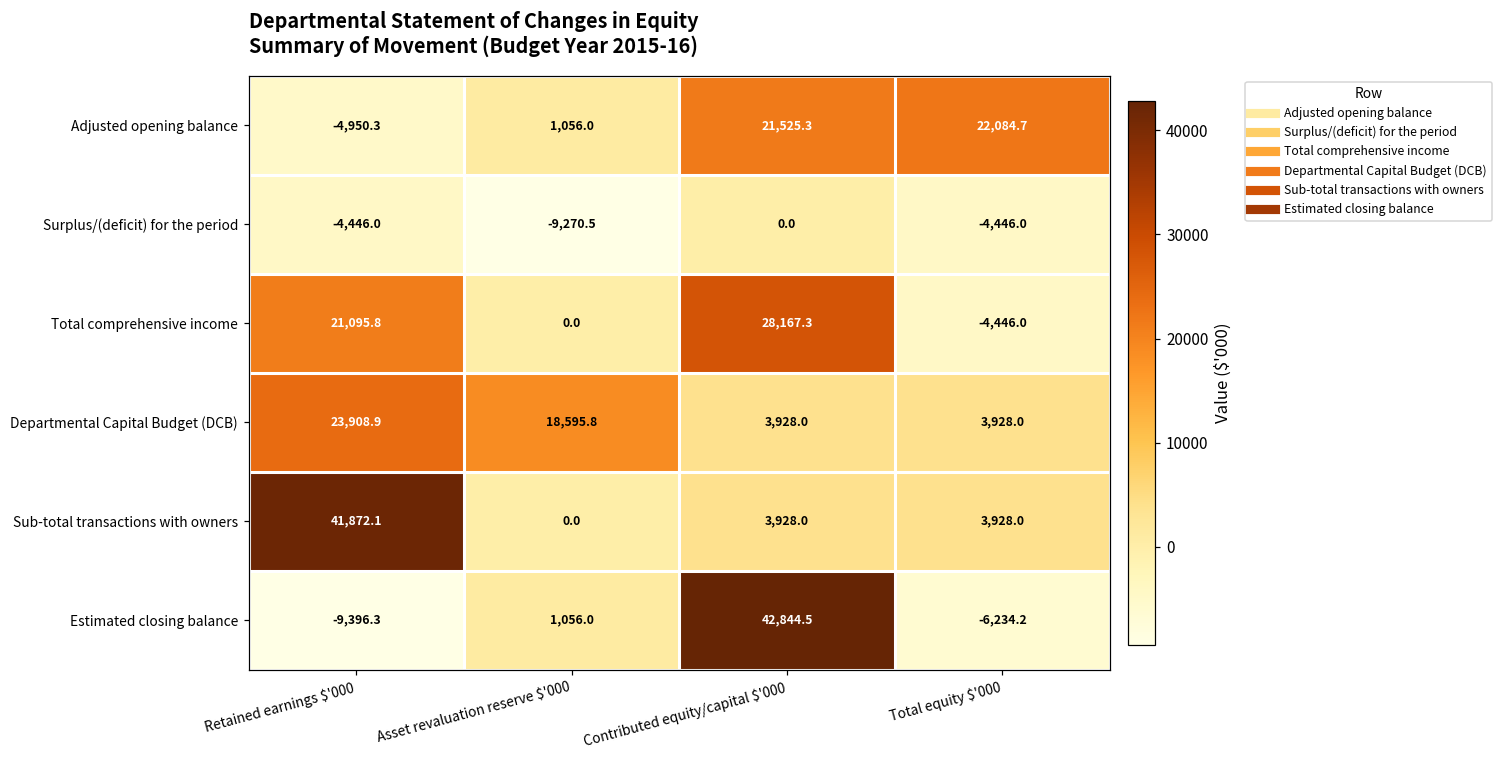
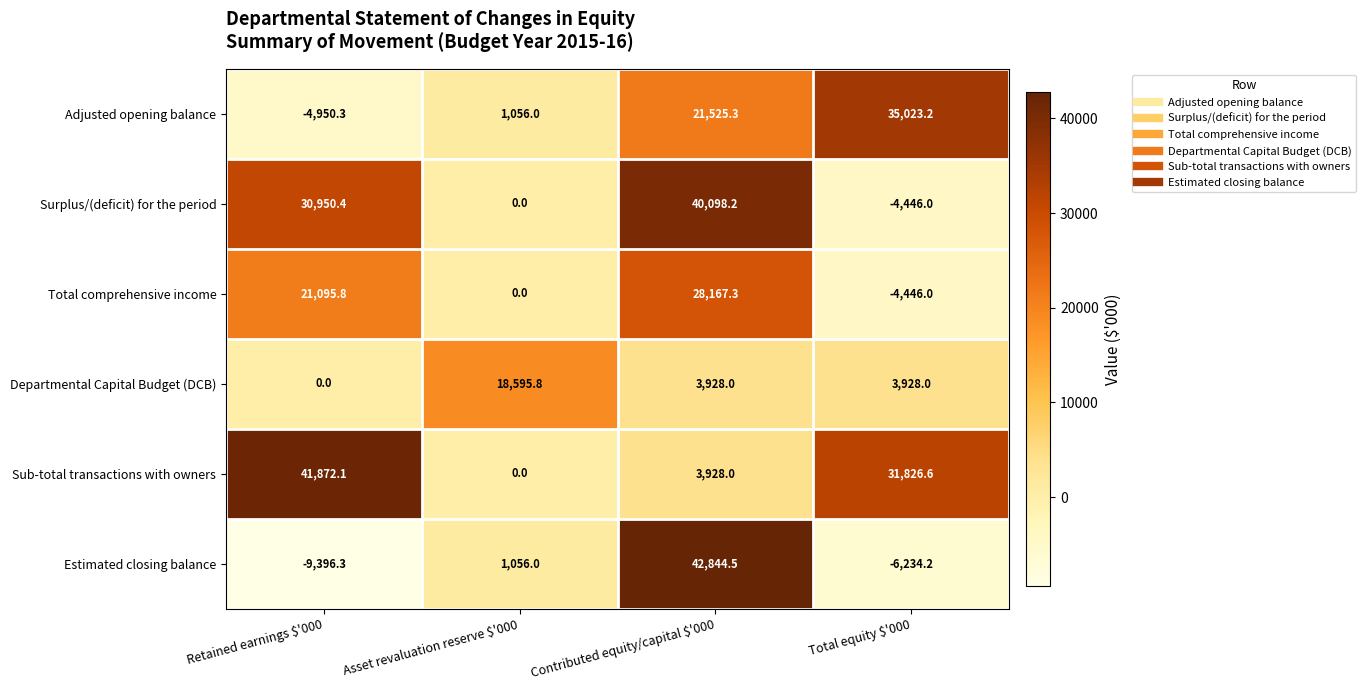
Adjusted opening balance, Total equity $'000: 22,084.7 -> 35,023.2
Surplus/(deficit) for the period, Retained earnings $'000: -4,446.0 -> 30,950.4
Surplus/(deficit) for the period, Asset revaluation reserve $'000: -9,270.5 -> 0.0
Surplus/(deficit) for the period, Contributed equity/capital $'000: 0.0 -> 40,098.2
Departmental Capital Budget (DCB), Retained earnings $'000: 23,908.9 -> 0.0
Sub-total transactions with owners, Total equity $'000: 3,928.0 -> 31,826.6
